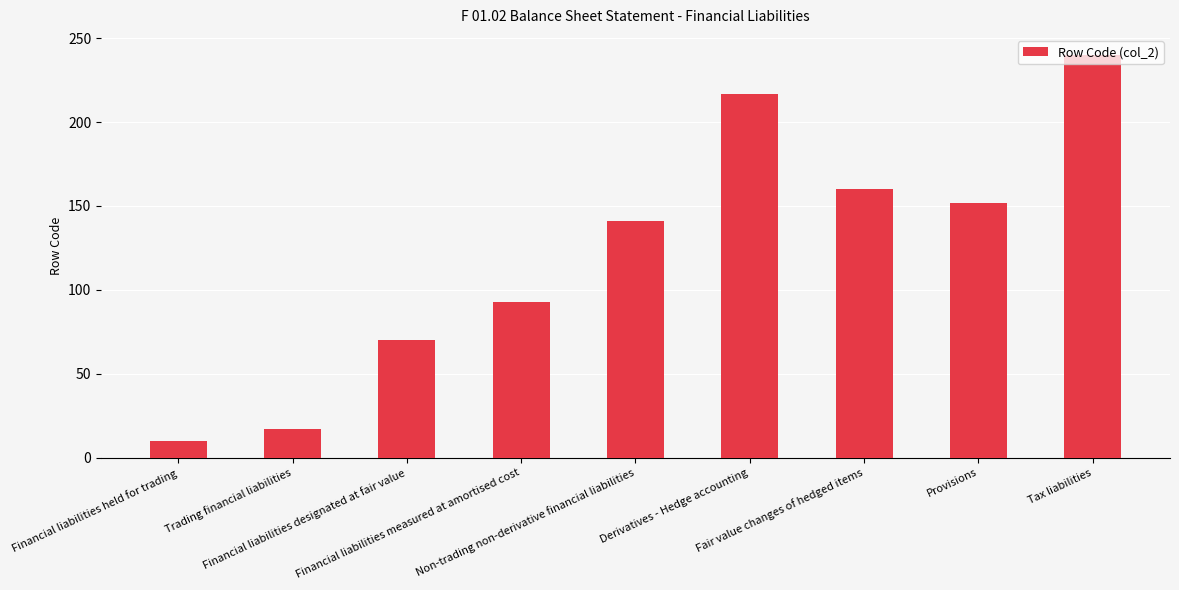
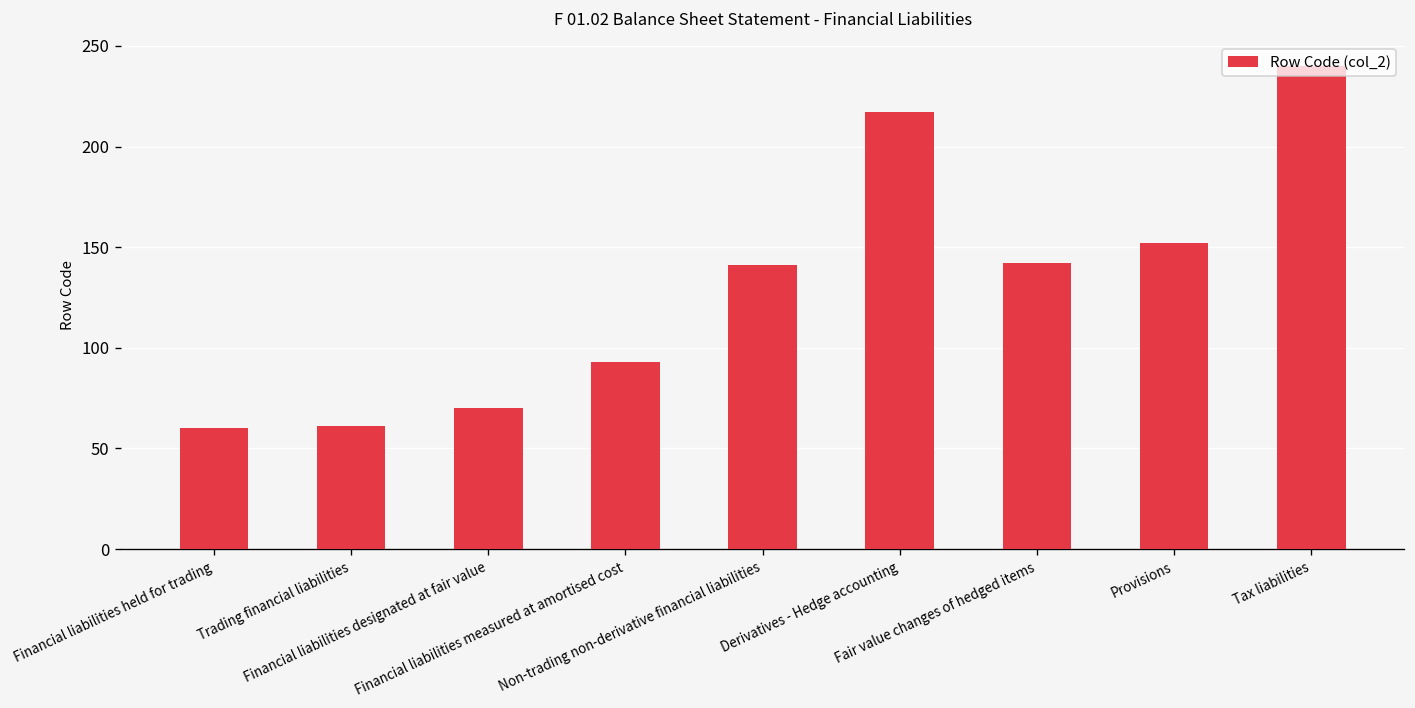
Financial liabilities held for trading: 10 -> 60
Trading financial liabilities: 17 -> 61
Fair value changes of hedged items: 160 -> 142
